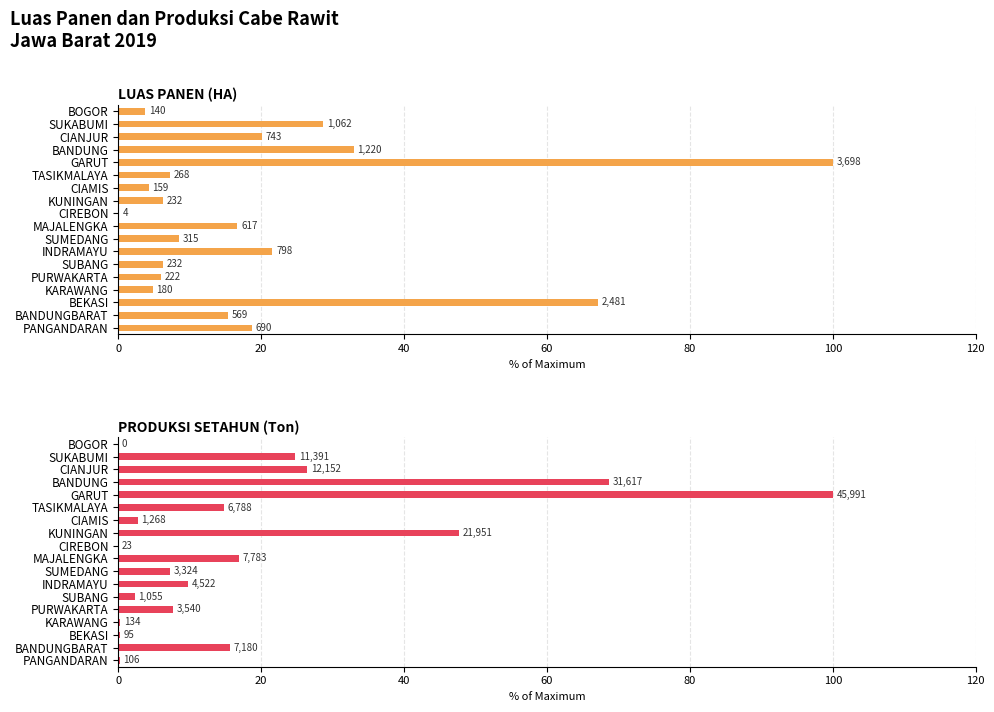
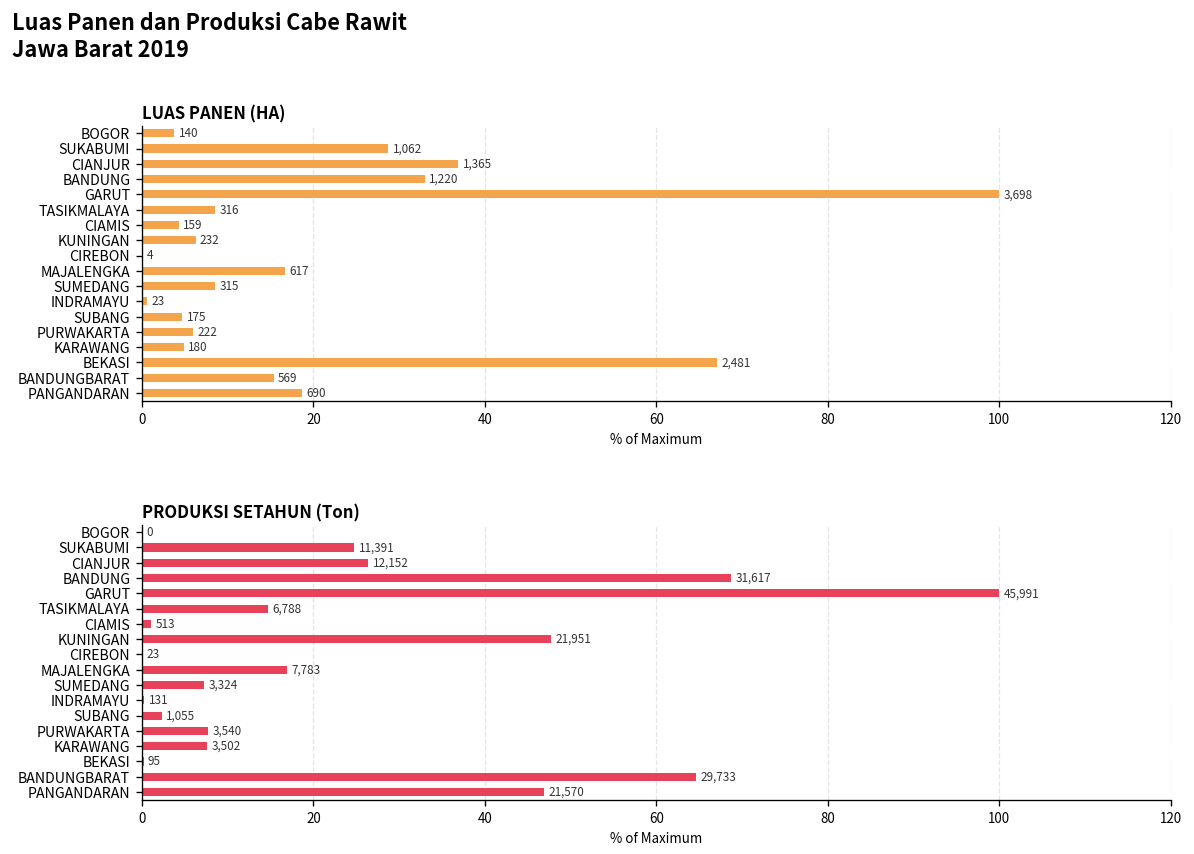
LUAS PANEN (HA), CIANJUR: 743 -> 1,365
LUAS PANEN (HA), TASIKMALAYA: 268 -> 316
LUAS PANEN (HA), INDRAMAYU: 798 -> 23
LUAS PANEN (HA), SUBANG: 232 -> 175
PRODUKSI SETAHUN (Ton), CIAMIS: 1,268 -> 513
PRODUKSI SETAHUN (Ton), INDRAMAYU: 4,522 -> 131
PRODUKSI SETAHUN (Ton), KARAWANG: 134 -> 3,502
PRODUKSI SETAHUN (Ton), BANDUNGBARAT: 7,180 -> 29,733
PRODUKSI SETAHUN (Ton), PANGANDARAN: 106 -> 21,570
